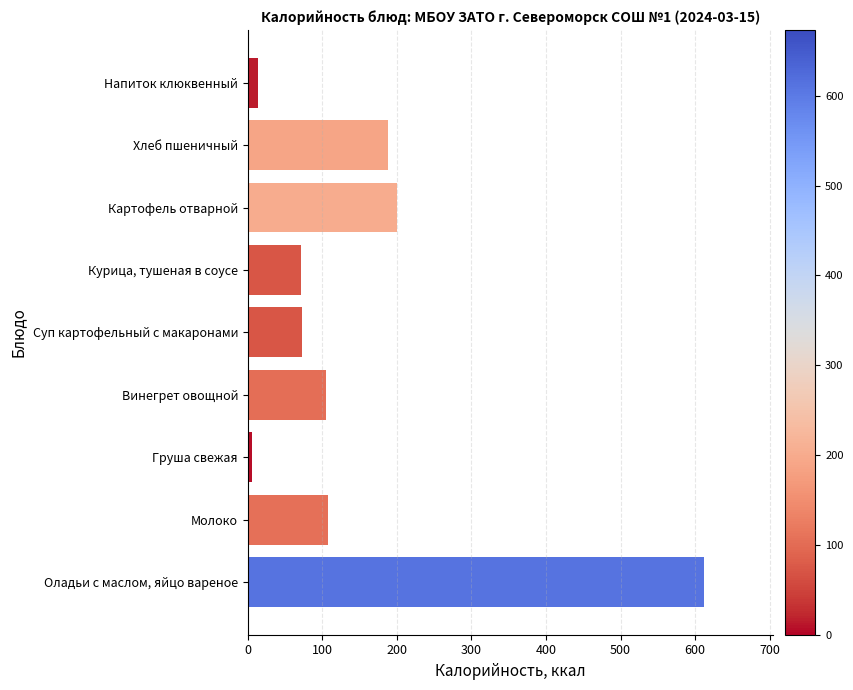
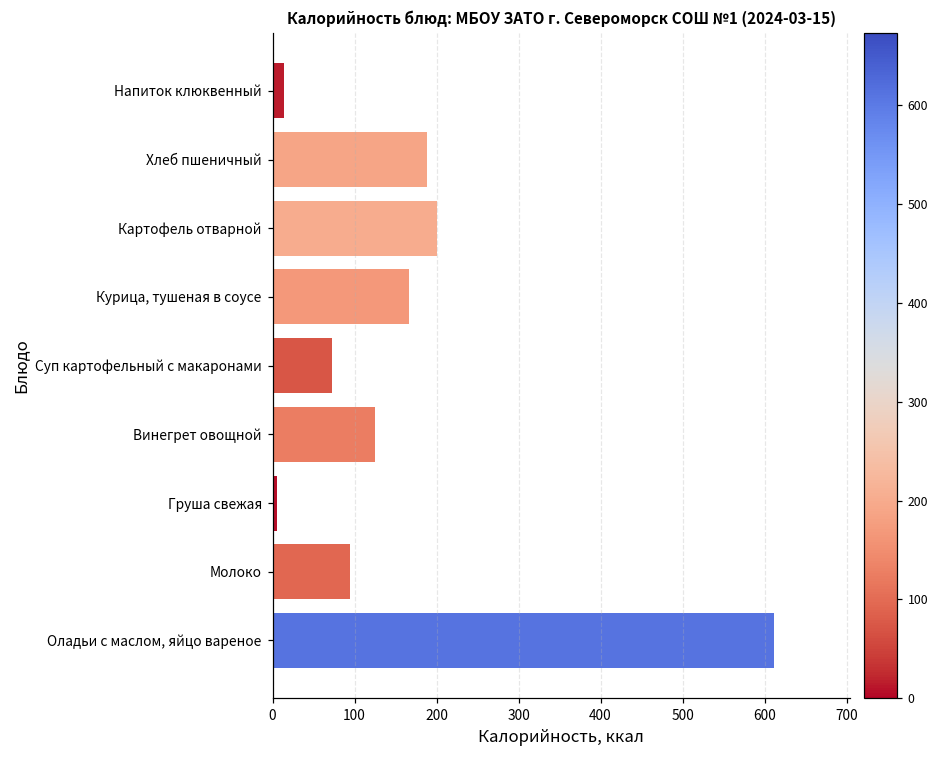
Курица, тушеная в соусе: 70 -> 170
Винегрет овощной: 110 -> 130
Молоко: 110 -> 90
